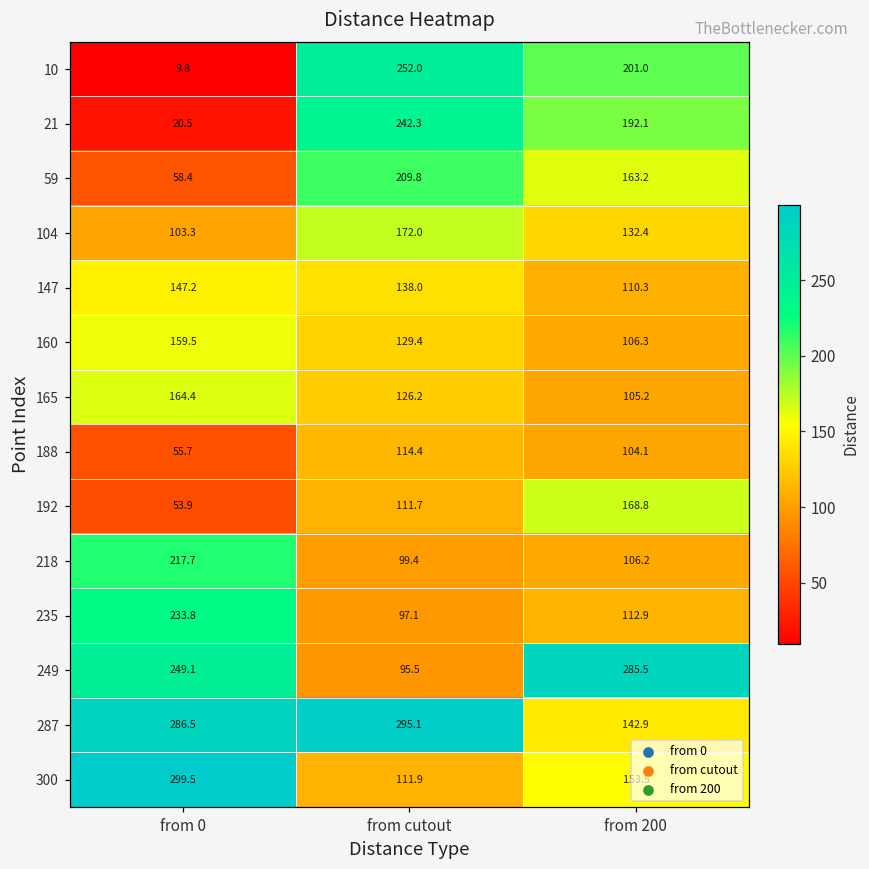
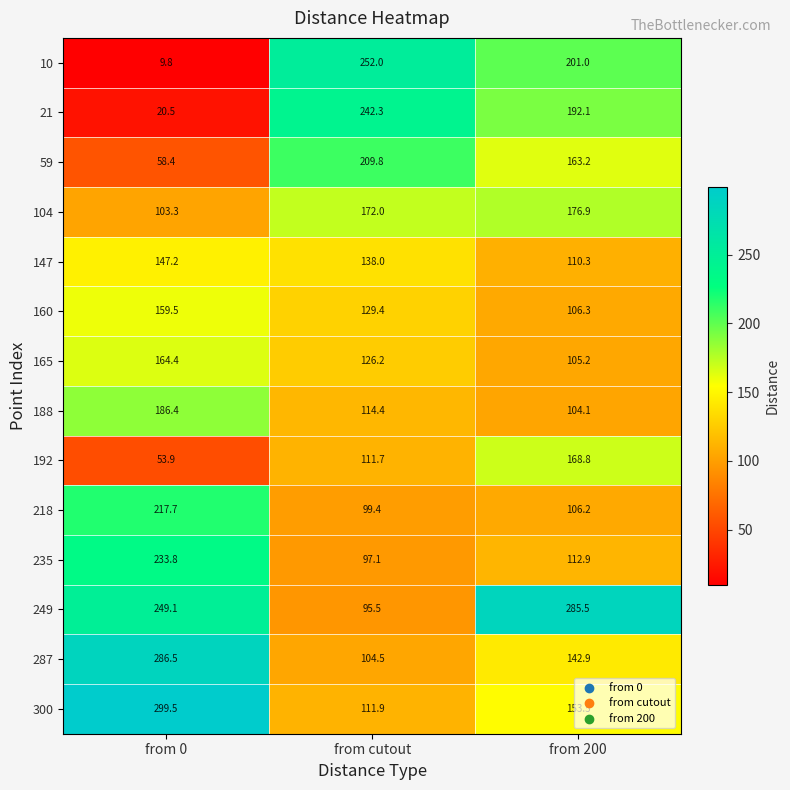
104, from 200: 132.4 -> 176.9
188, from 0: 55.7 -> 186.4
287, from cutout: 295.1 -> 104.5
